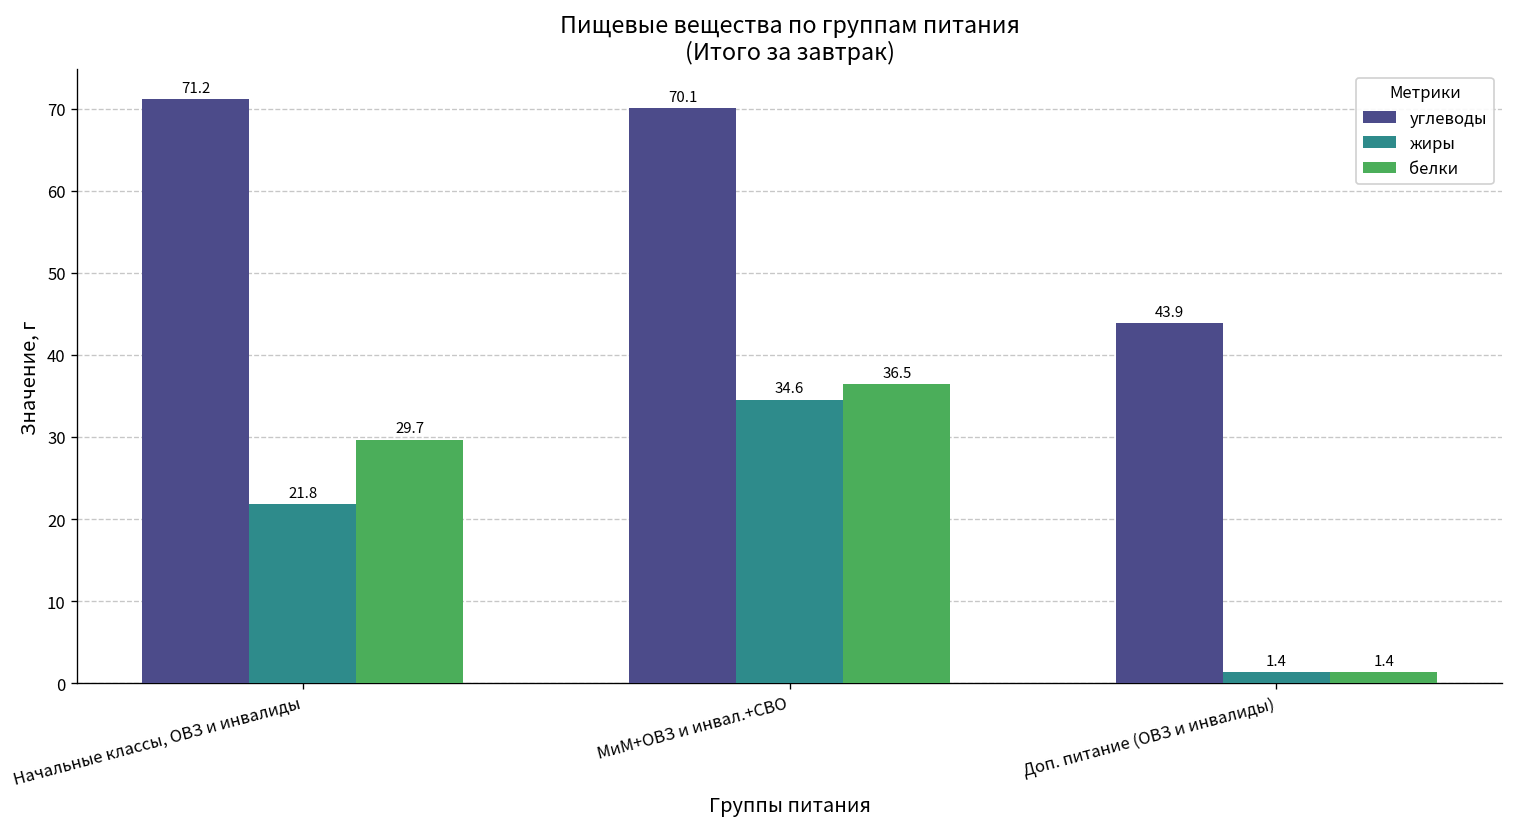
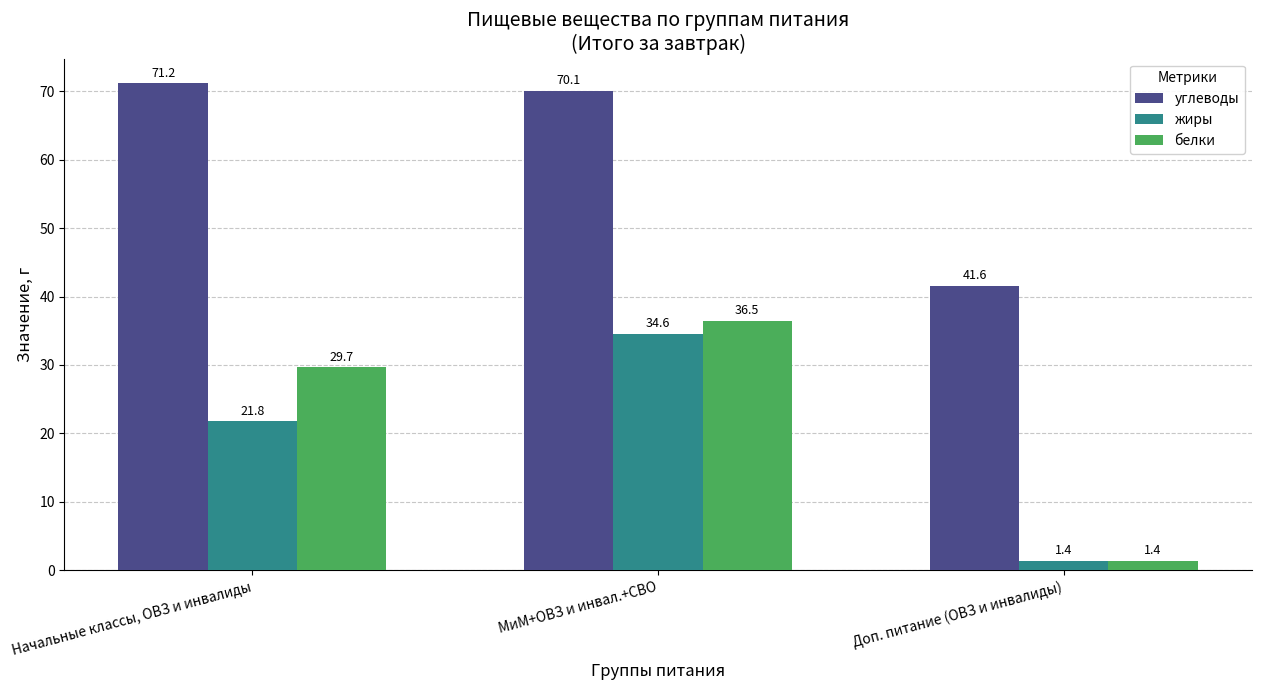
углеводы, Доп. питание (ОВЗ и инвалиды): 43.9 -> 41.6
